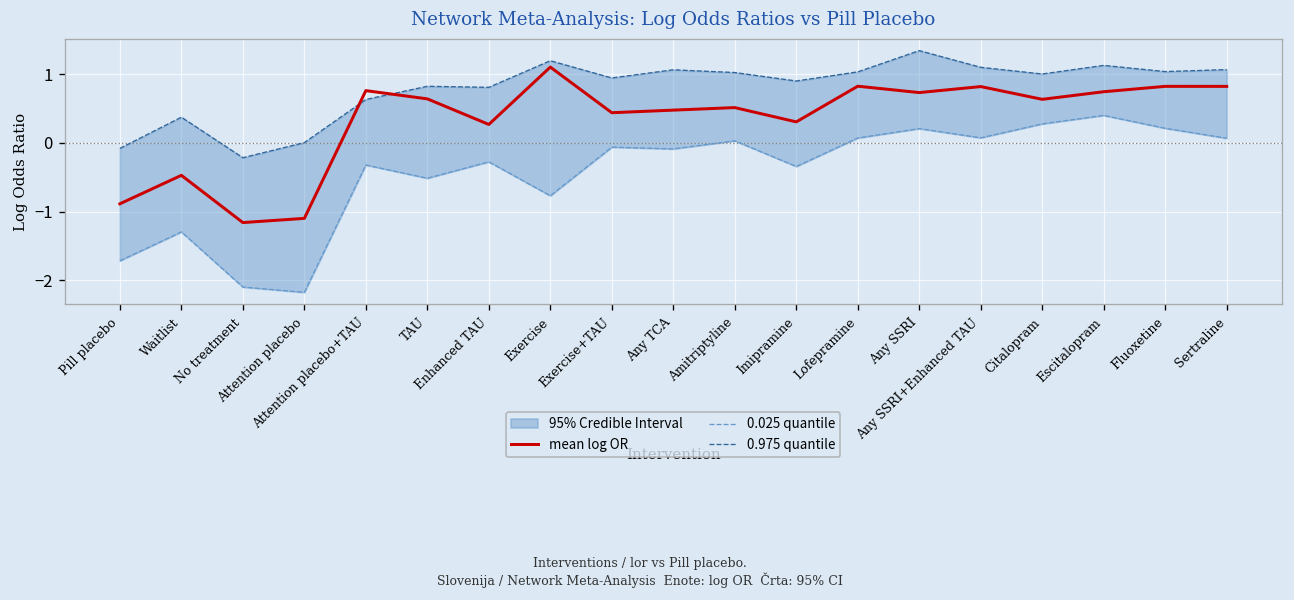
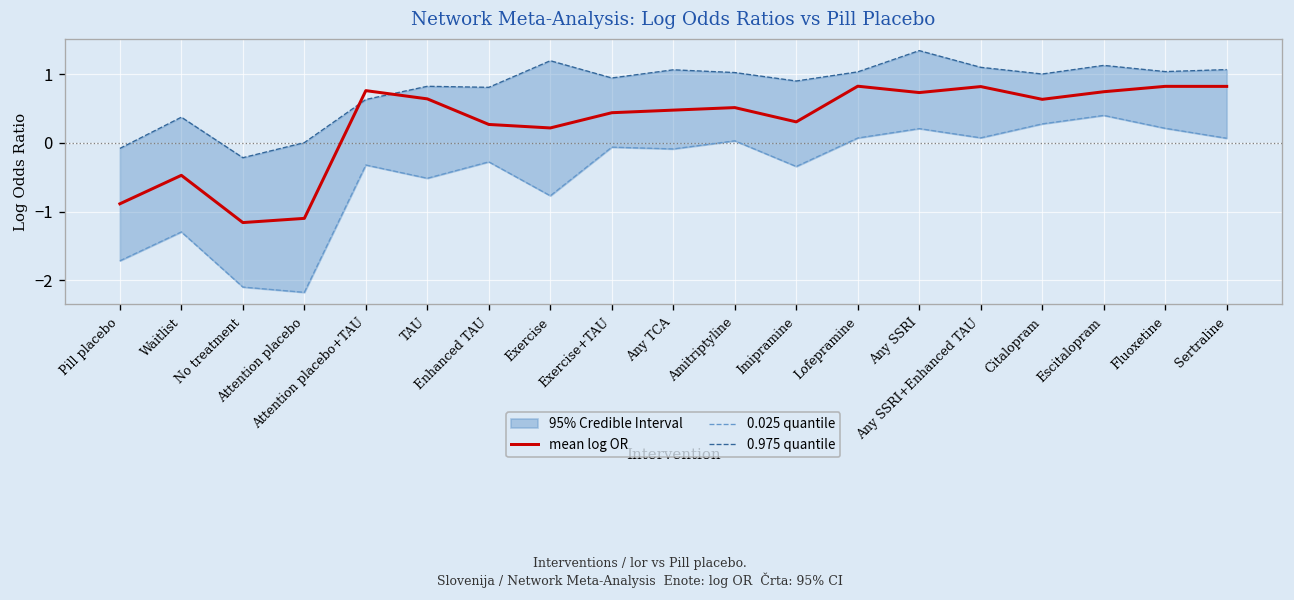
mean log OR, Exercise: 1.1 -> 0.2
